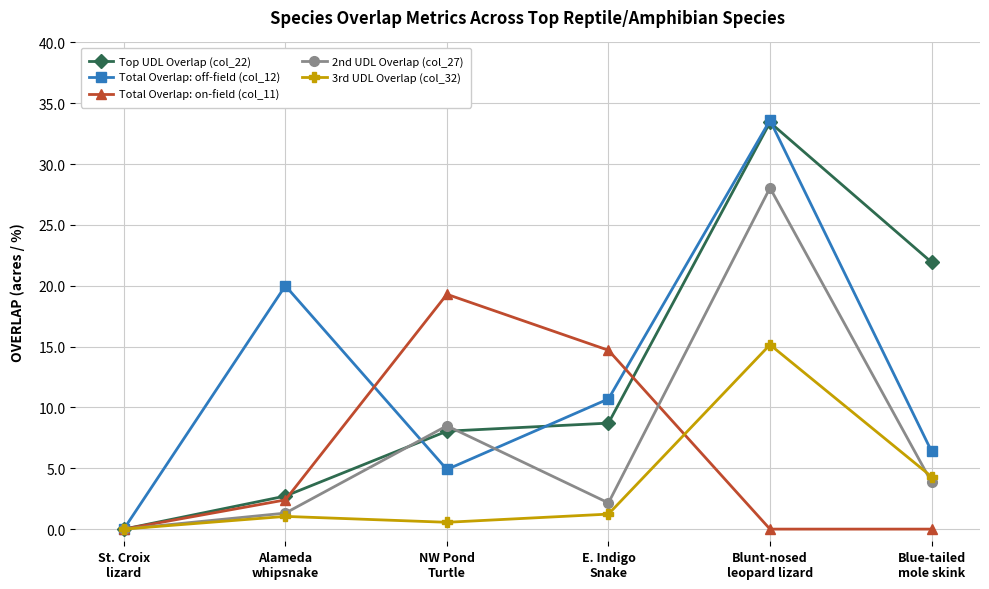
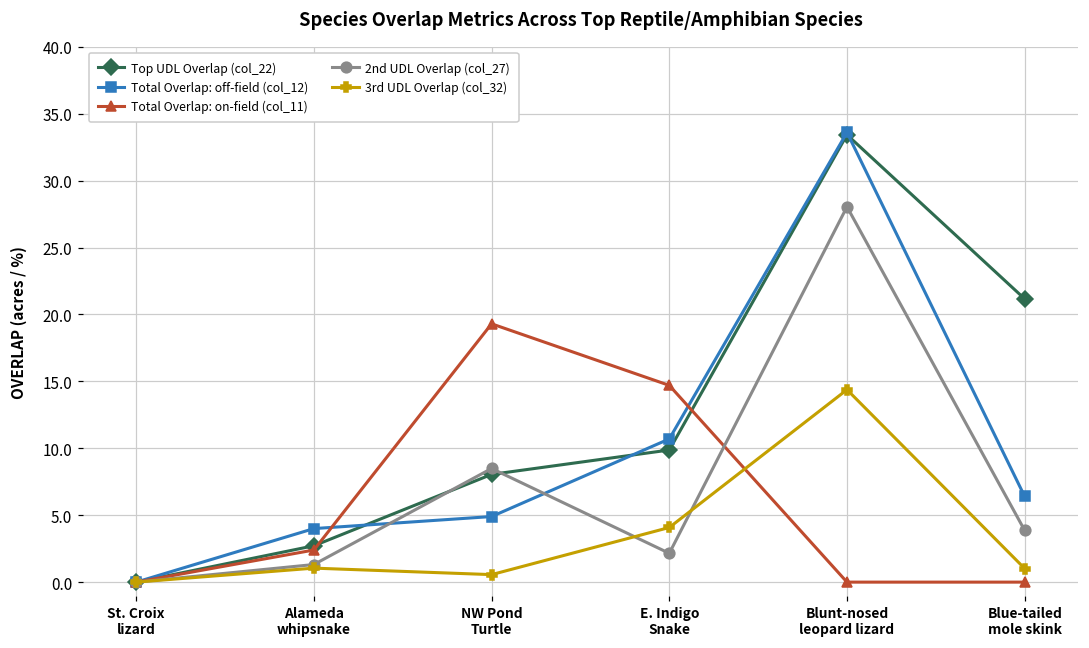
Total Overlap: off-field (col_12), Alameda whipsnake: 20 -> 4
Top UDL Overlap (col_22), E. Indigo Snake: 8.7 -> 9.9
3rd UDL Overlap (col_32), E. Indigo Snake: 1.2 -> 4.1
3rd UDL Overlap (col_32), Blunt-nosed leopard lizard: 15.2 -> 14.4
Top UDL Overlap (col_22), Blue-tailed mole skink: 21.9 -> 21.2
3rd UDL Overlap (col_32), Blue-tailed mole skink: 4.3 -> 1.0
